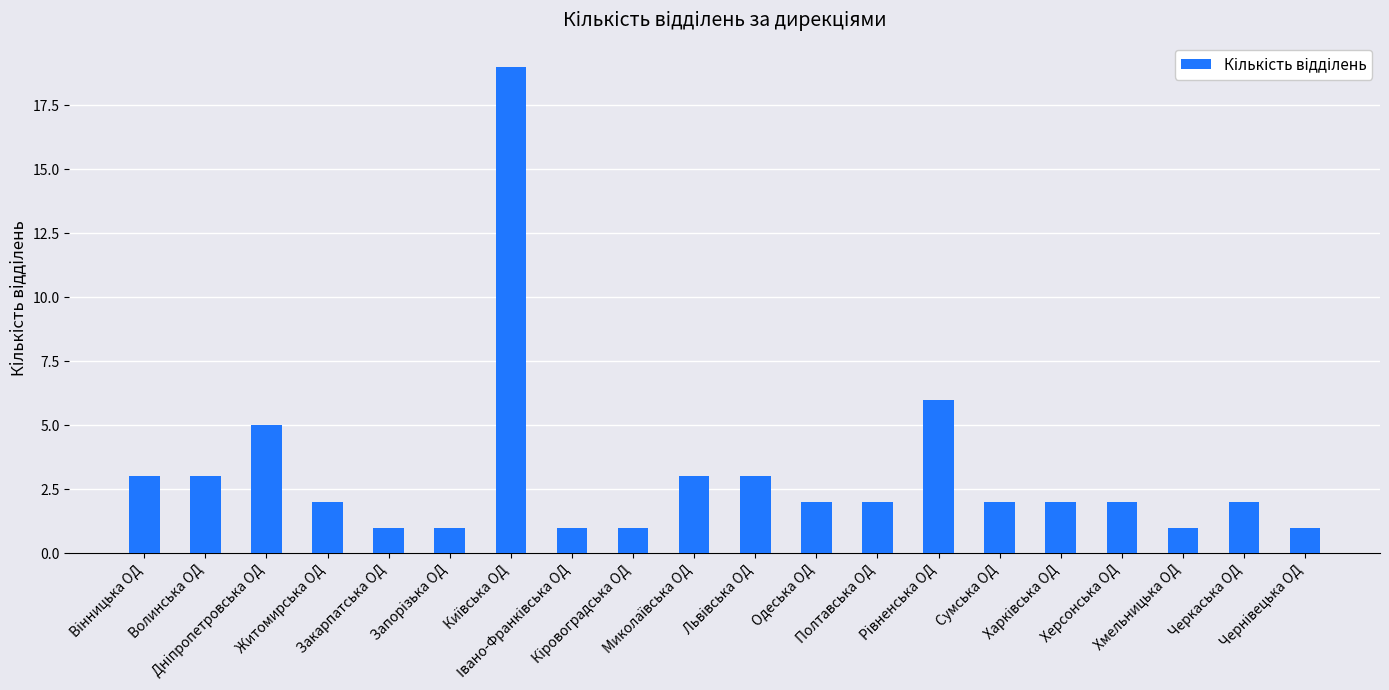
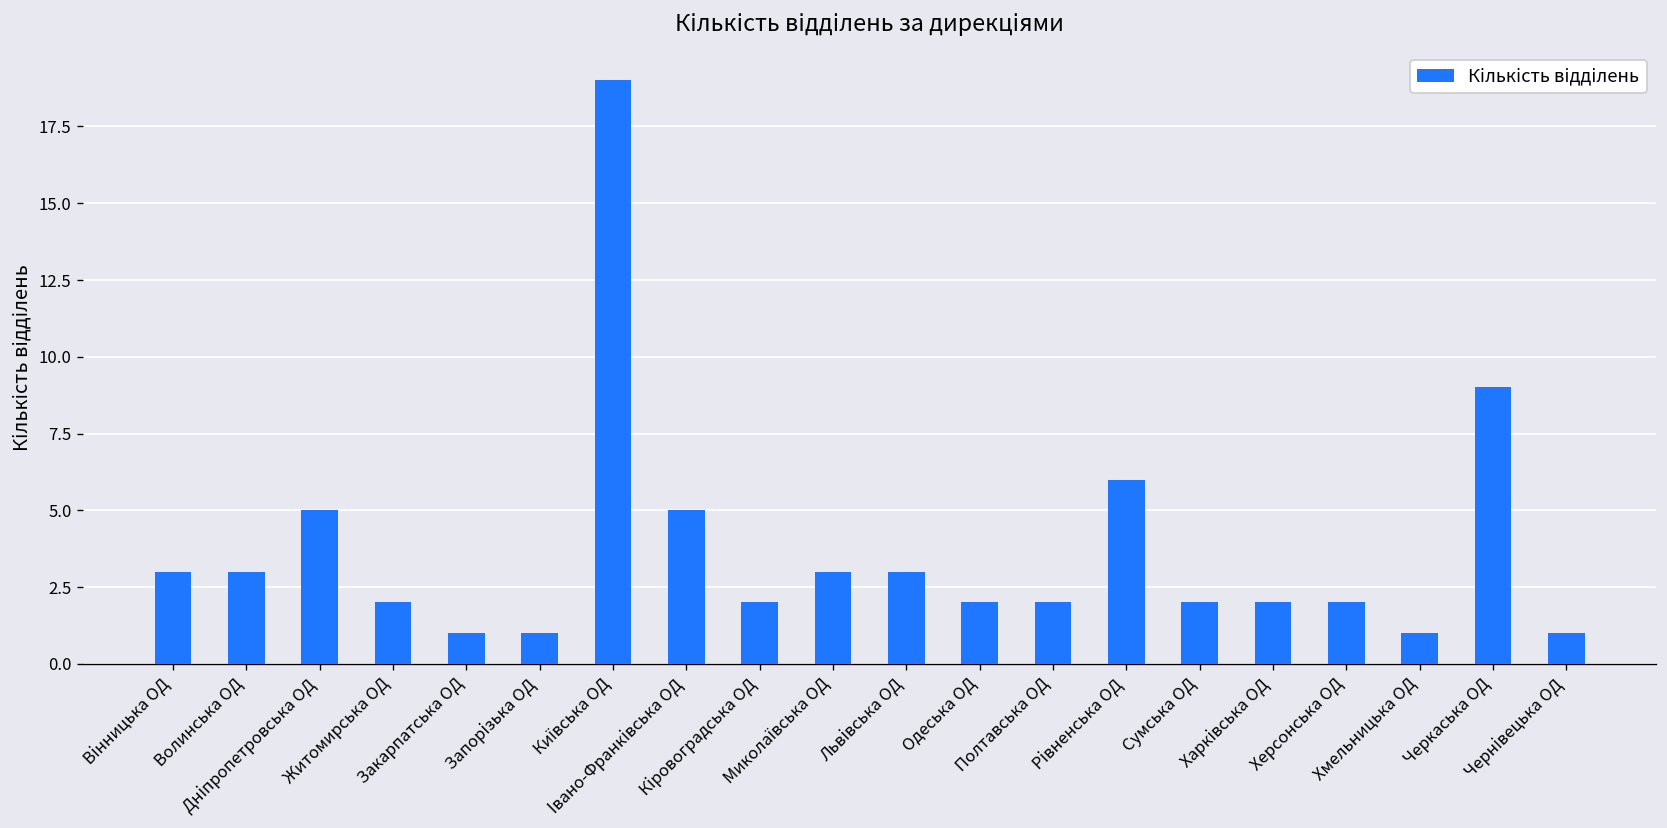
Івано-Франківська ОД: 1 -> 5
Кіровоградська ОД: 1 -> 2
Черкаська ОД: 2 -> 9
